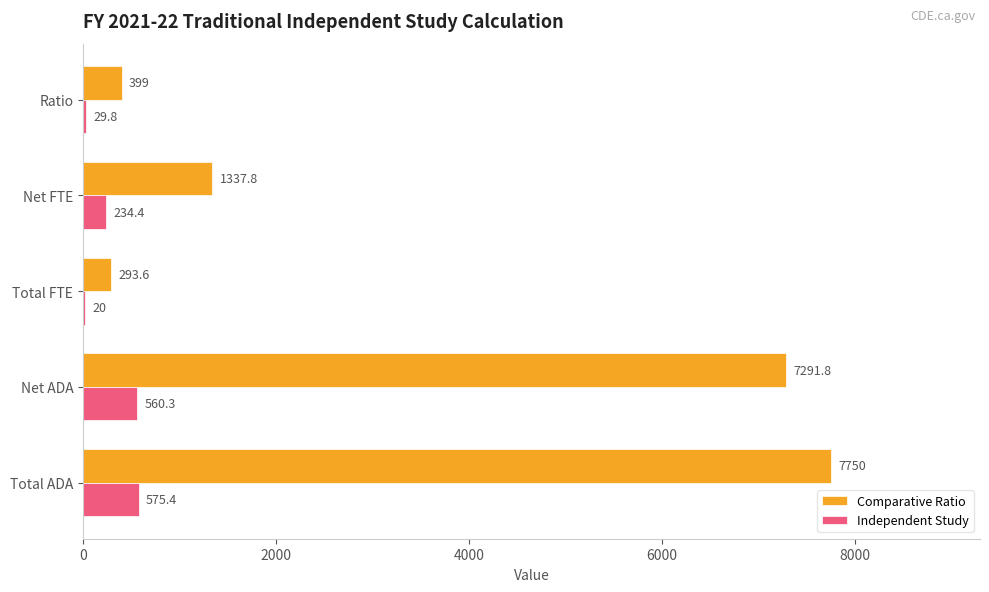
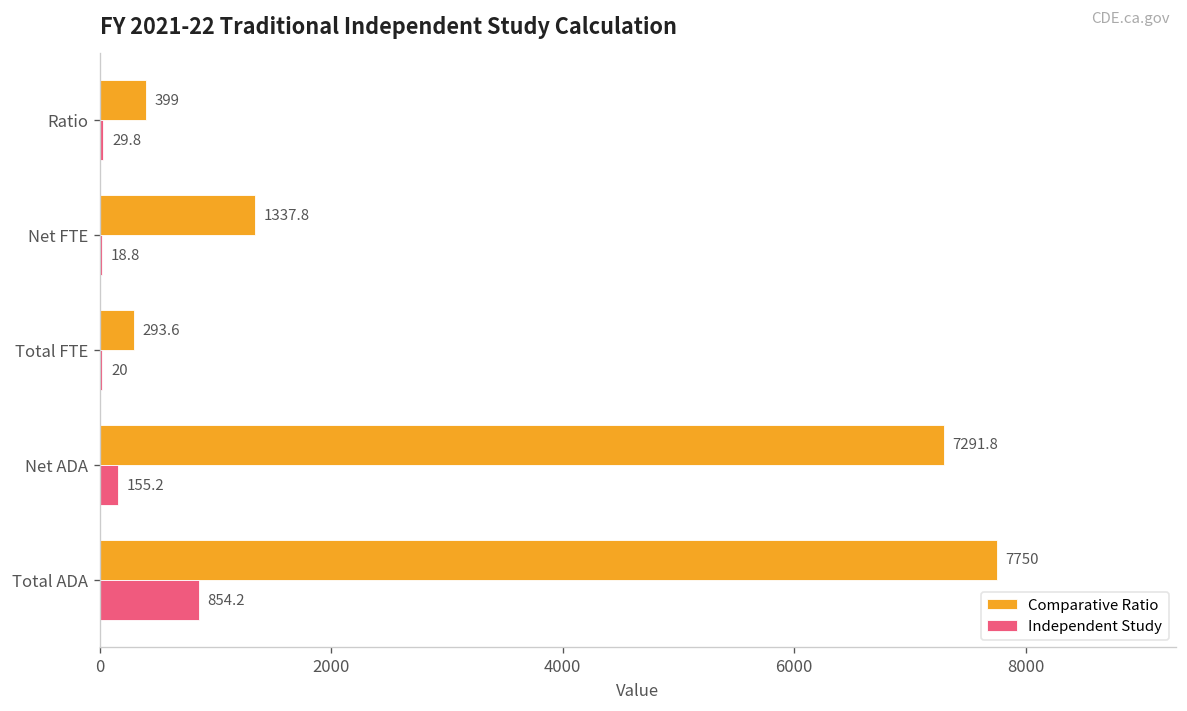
Independent Study, Net FTE: 234.4 -> 18.8
Independent Study, Net ADA: 560.3 -> 155.2
Independent Study, Total ADA: 575.4 -> 854.2
